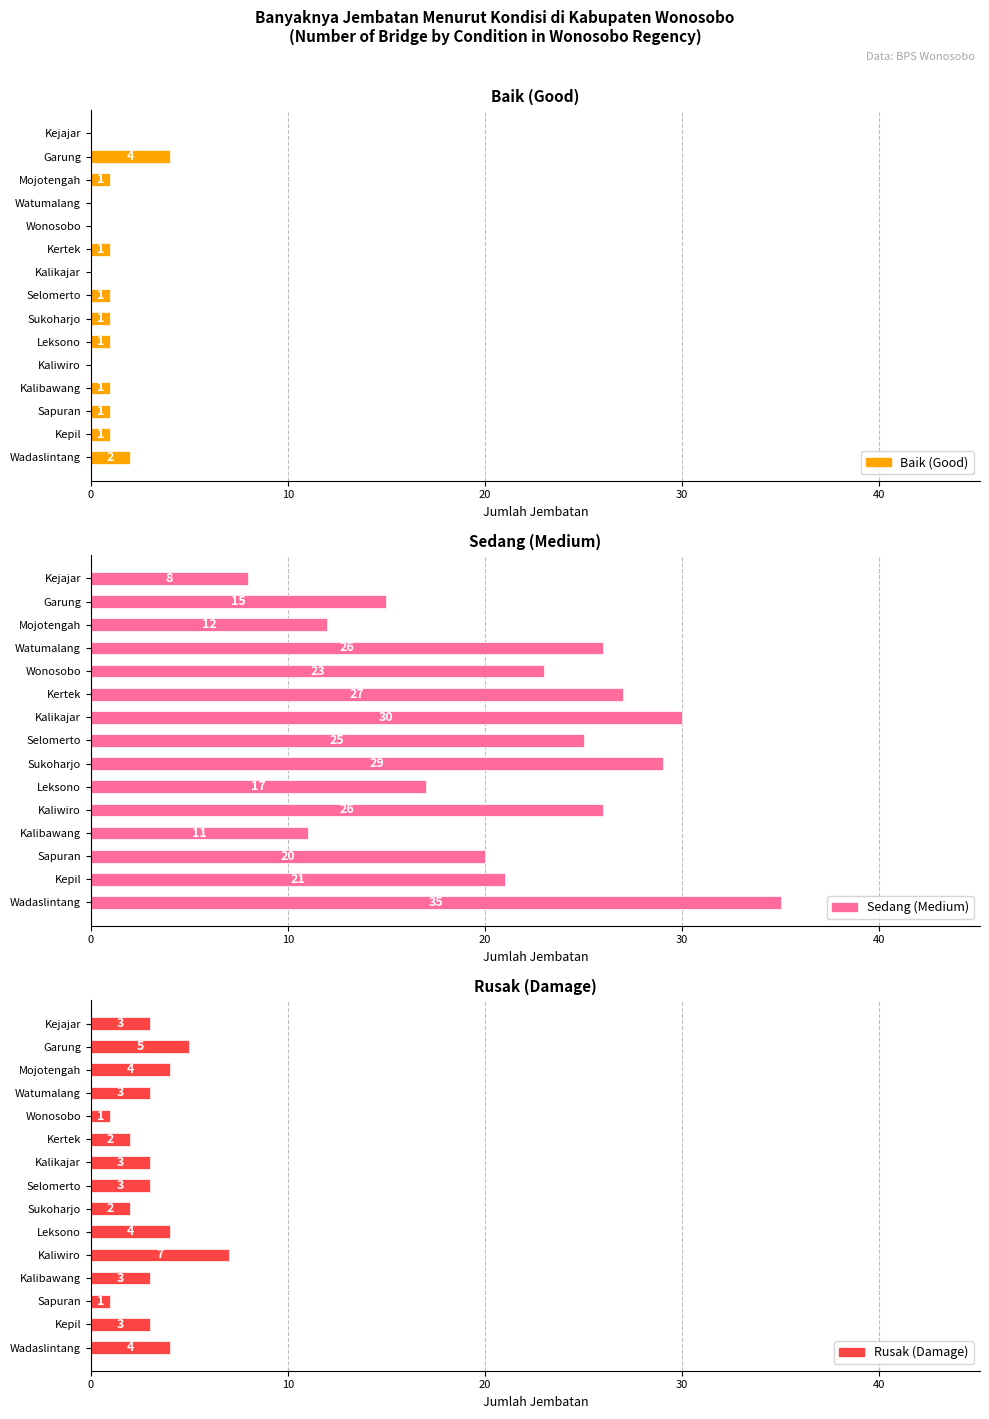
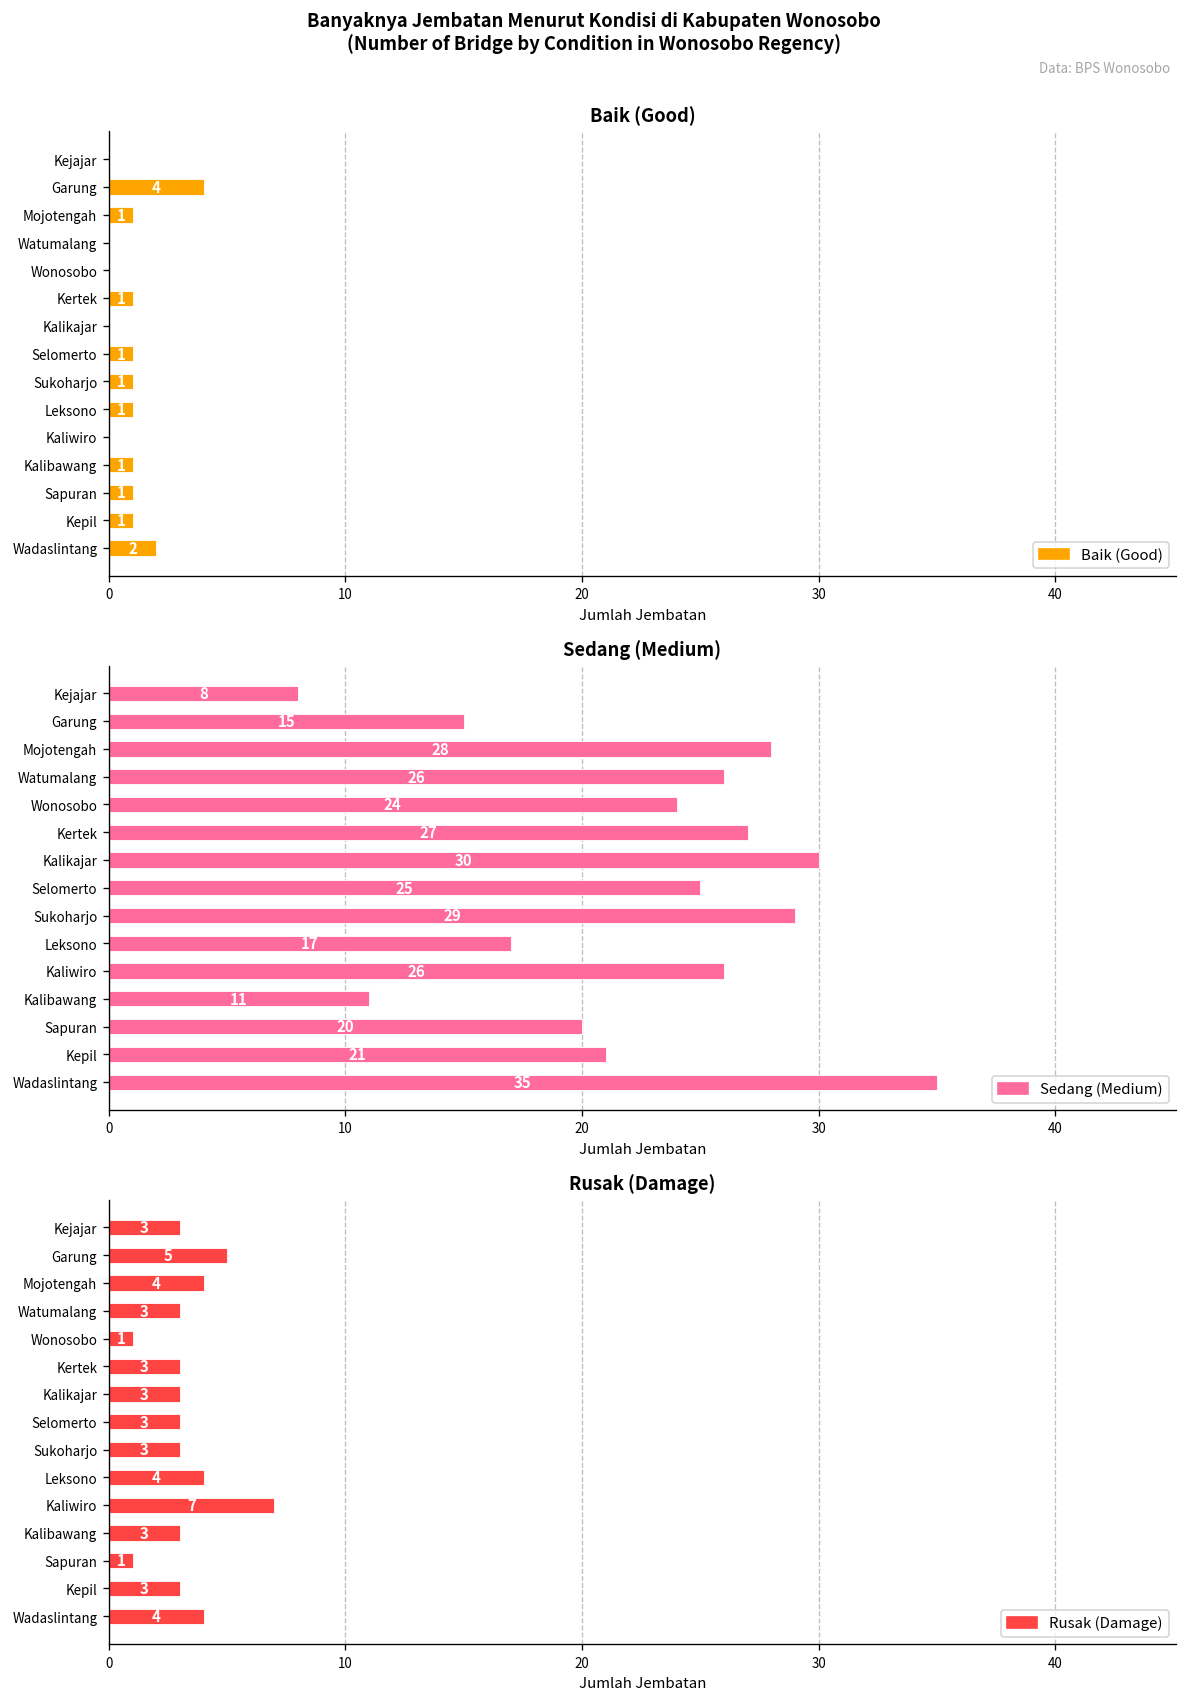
Sedang (Medium), Mojotengah: 12 -> 28
Sedang (Medium), Wonosobo: 23 -> 24
Rusak (Damage), Kertek: 2 -> 3
Rusak (Damage), Sukoharjo: 2 -> 3
